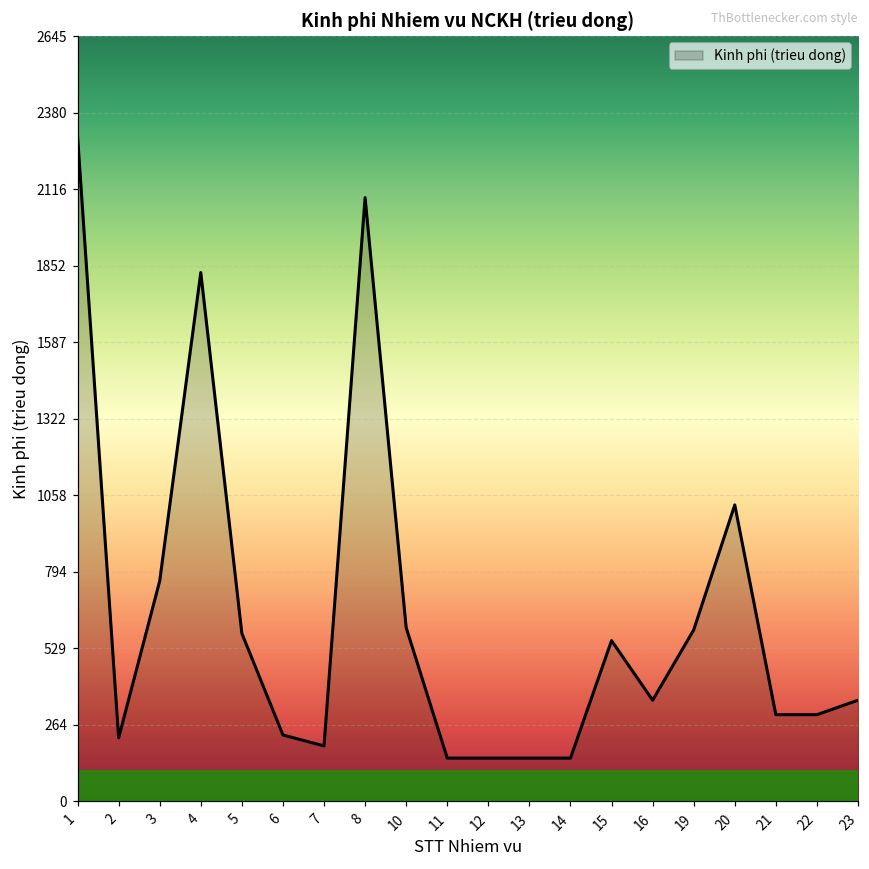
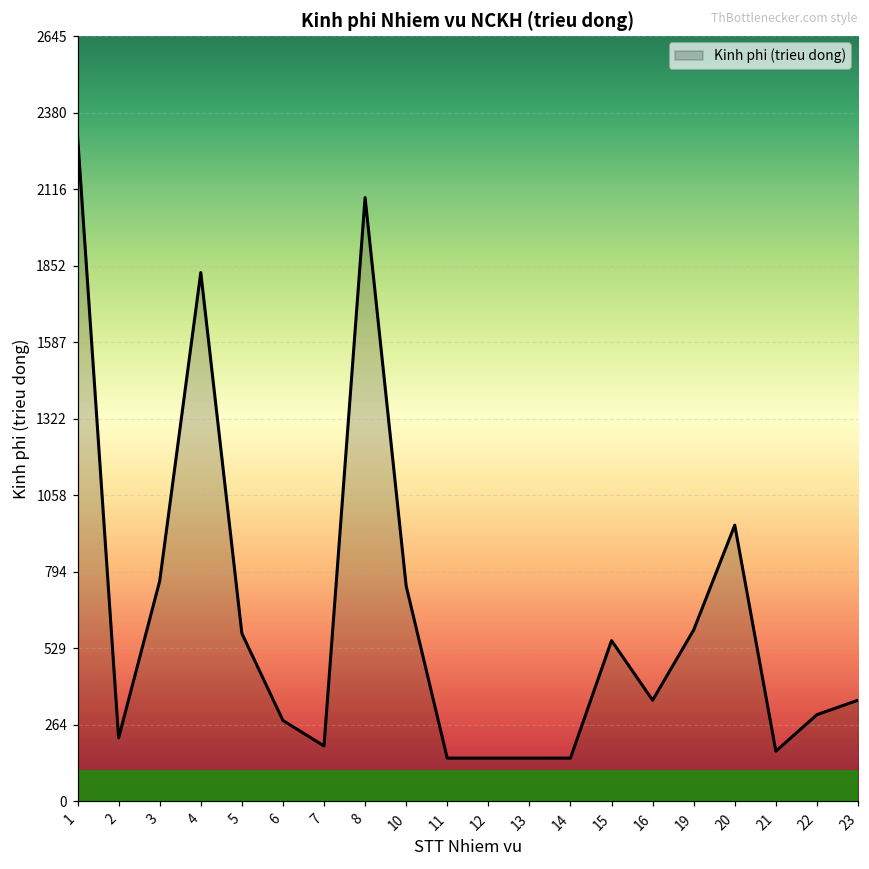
6: 230 -> 280
10: 600 -> 750
20: 1030 -> 960
21: 300 -> 170
